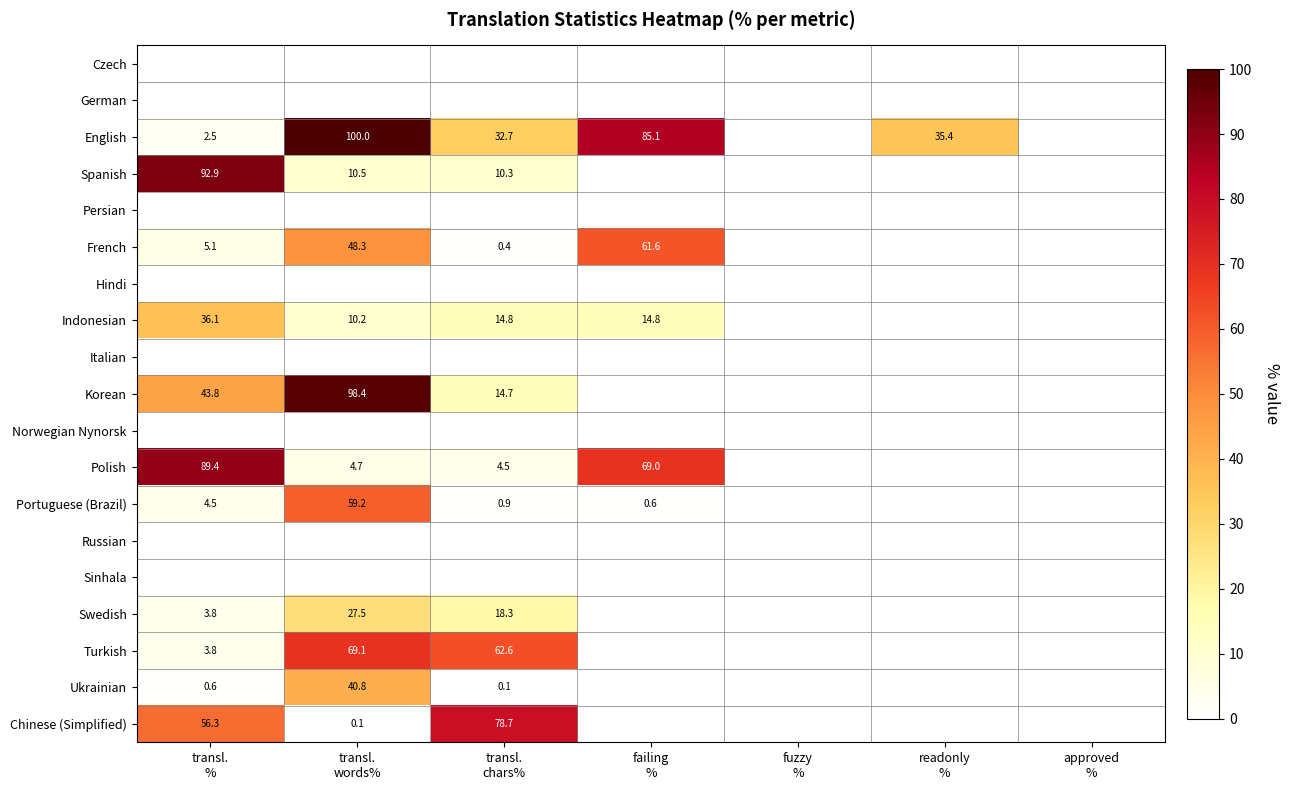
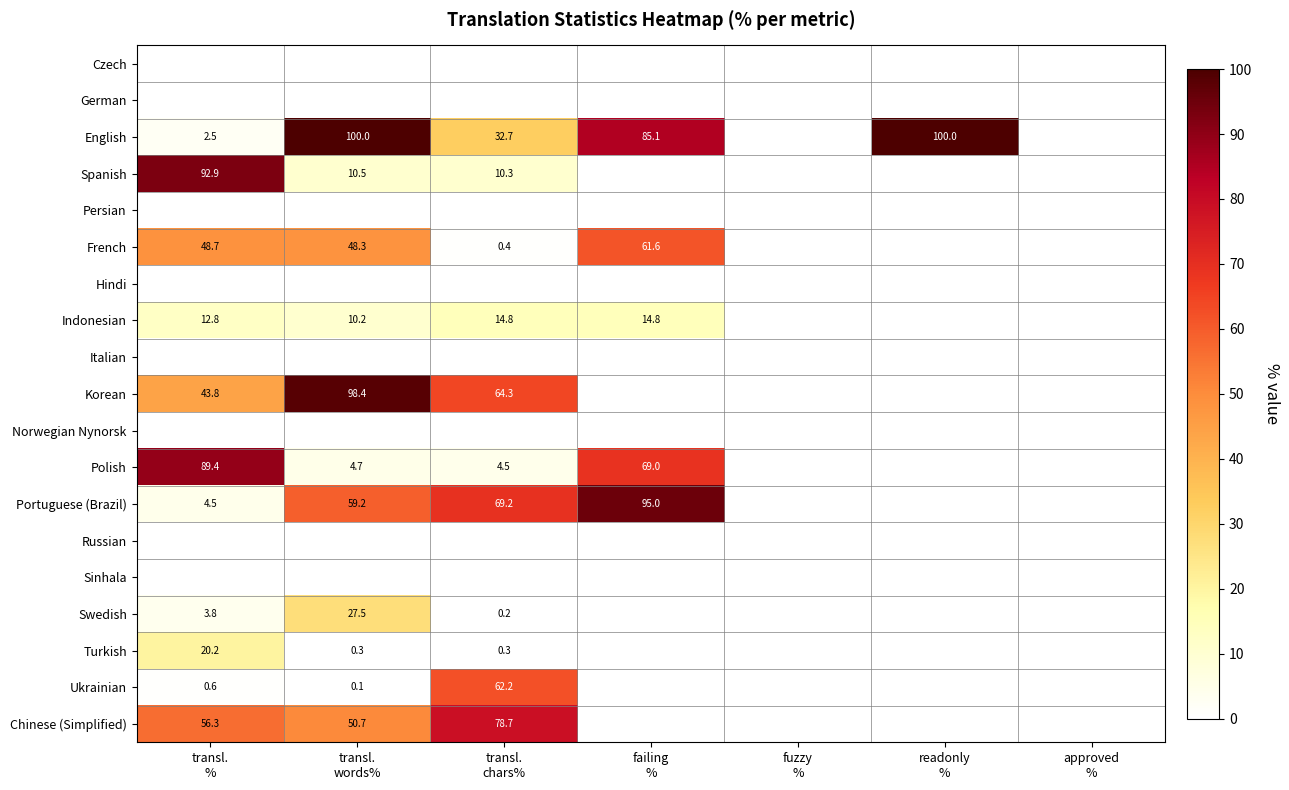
English, readonly %: 35.4 -> 100.0
French, transl. %: 5.1 -> 48.7
Indonesian, transl. %: 36.1 -> 12.8
Korean, transl. chars%: 14.7 -> 64.3
Portuguese (Brazil), transl. chars%: 0.9 -> 69.2
Portuguese (Brazil), failing %: 0.6 -> 95.0
Swedish, transl. chars%: 18.3 -> 0.2
Turkish, transl. %: 3.8 -> 20.2
Turkish, transl. words%: 69.1 -> 0.3
Turkish, transl. chars%: 62.6 -> 0.3
Ukrainian, transl. words%: 40.8 -> 0.1
Ukrainian, transl. chars%: 0.1 -> 62.2
Chinese (Simplified), transl. words%: 0.1 -> 50.7
